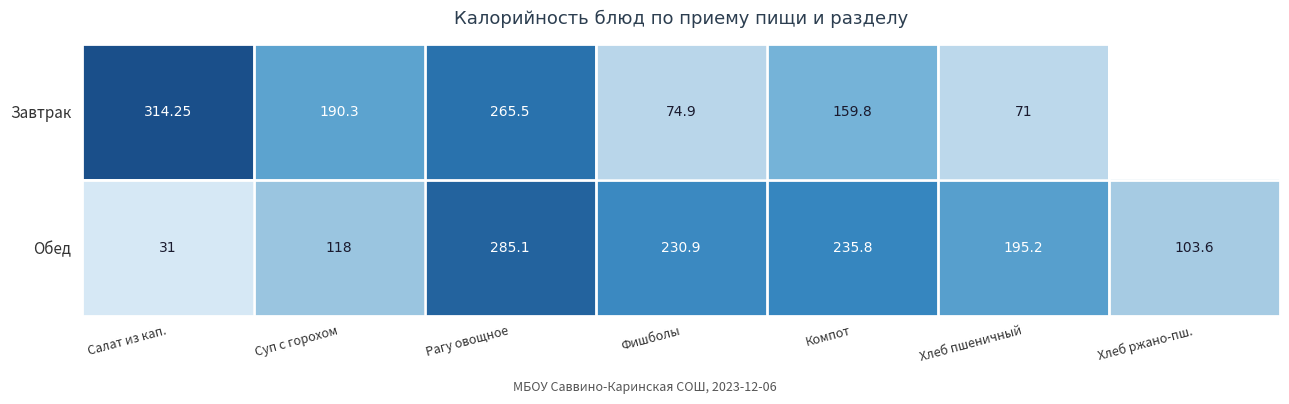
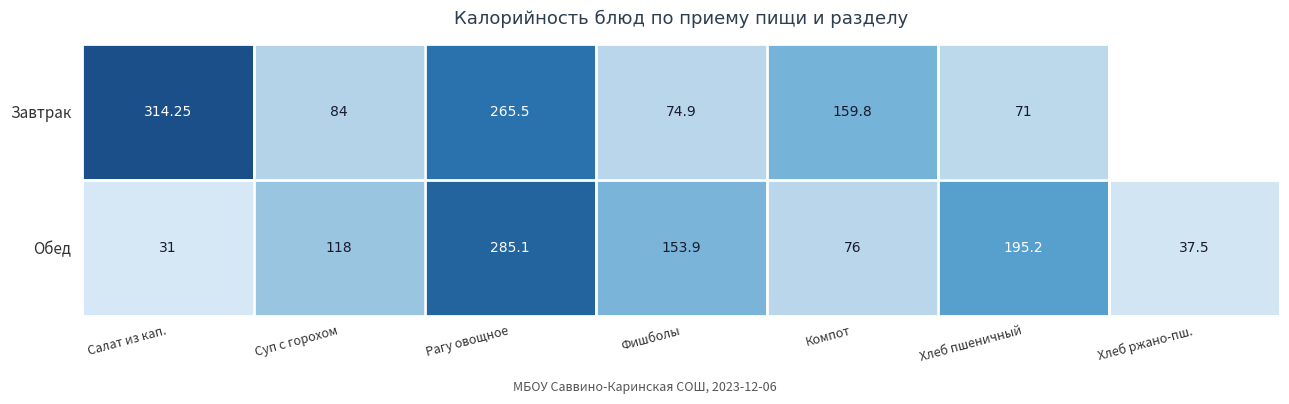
Завтрак, Суп с горохом: 190.3 -> 84
Обед, Фишболы: 230.9 -> 153.9
Обед, Компот: 235.8 -> 76
Обед, Хлеб ржано-пш.: 103.6 -> 37.5
